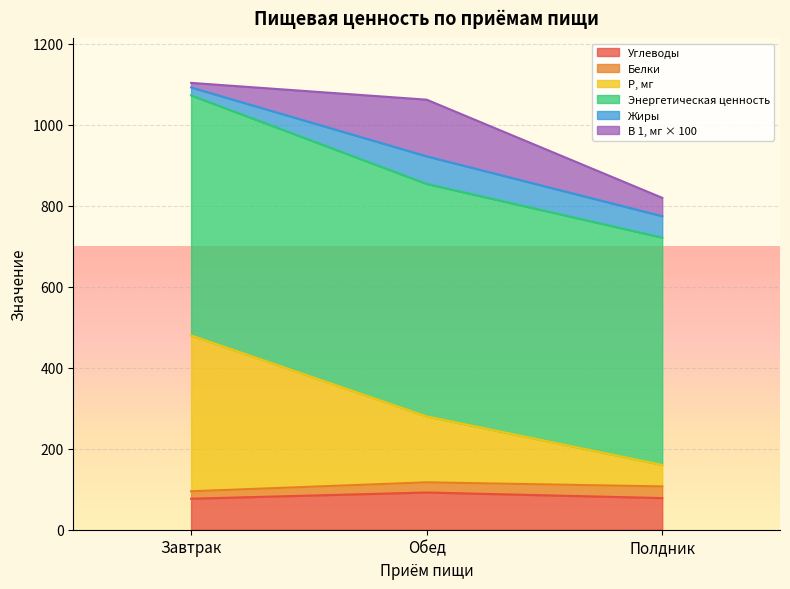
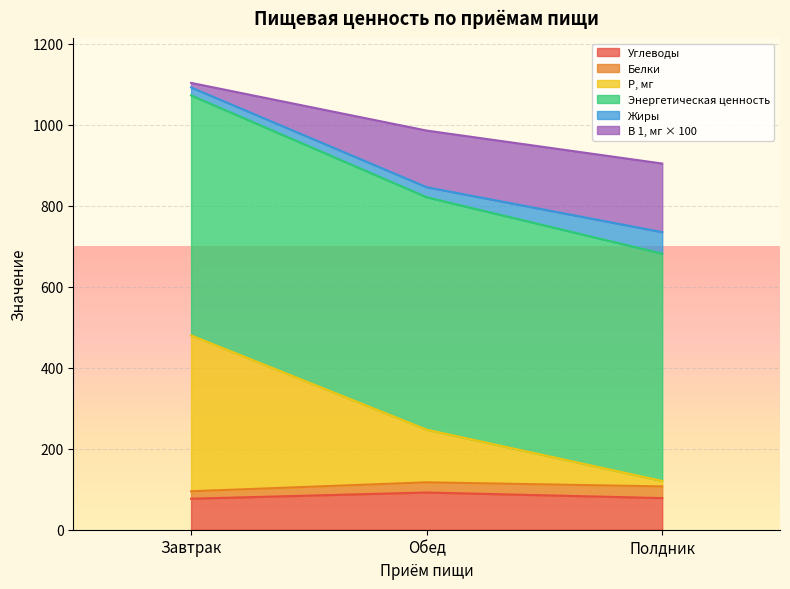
Р, мг, Обед: 160 -> 130
Жиры, Обед: 70 -> 20
Р, мг, Полдник: 50 -> 10
В 1, мг × 100, Полдник: 50 -> 170
